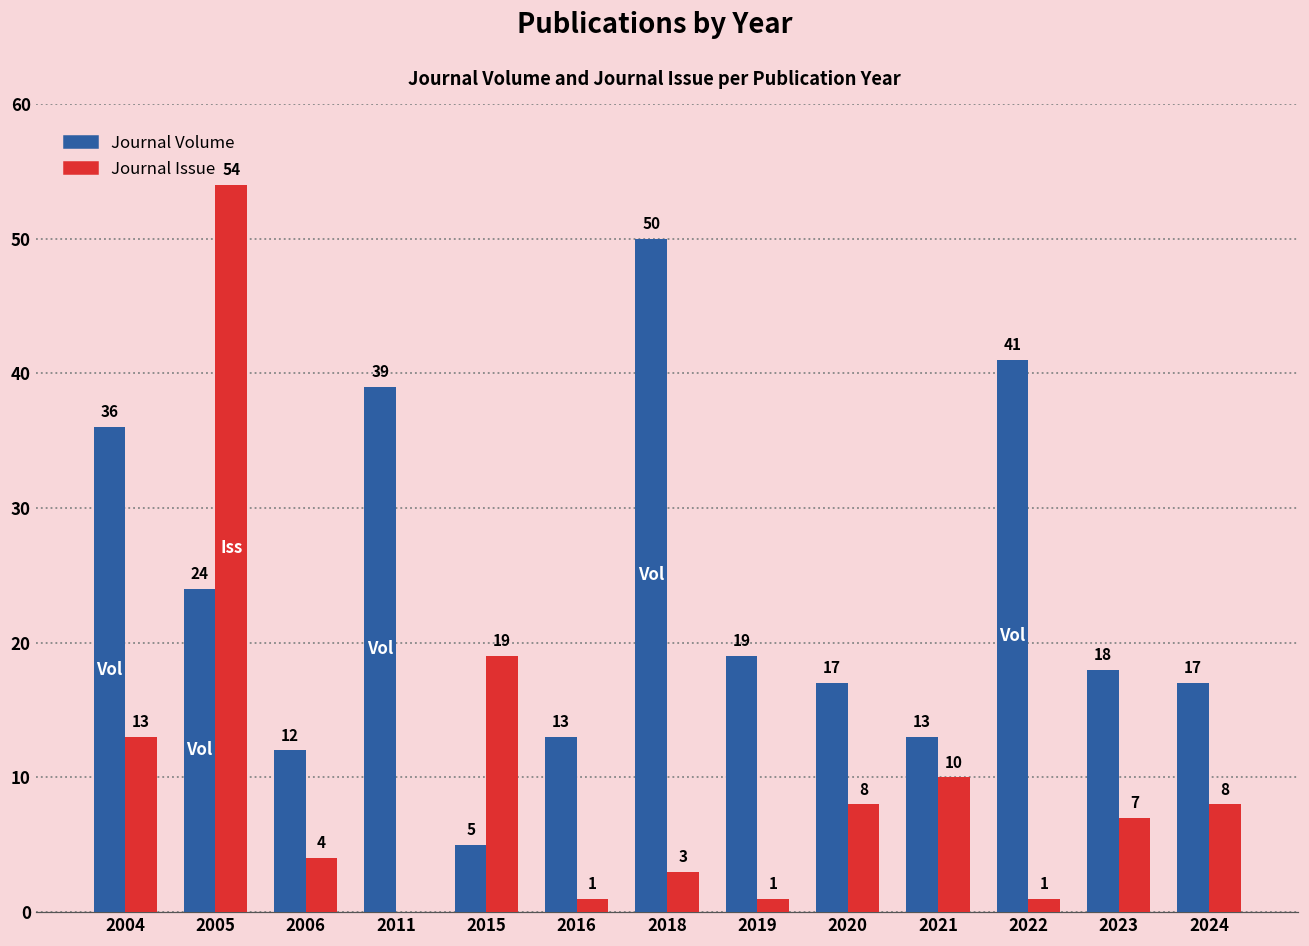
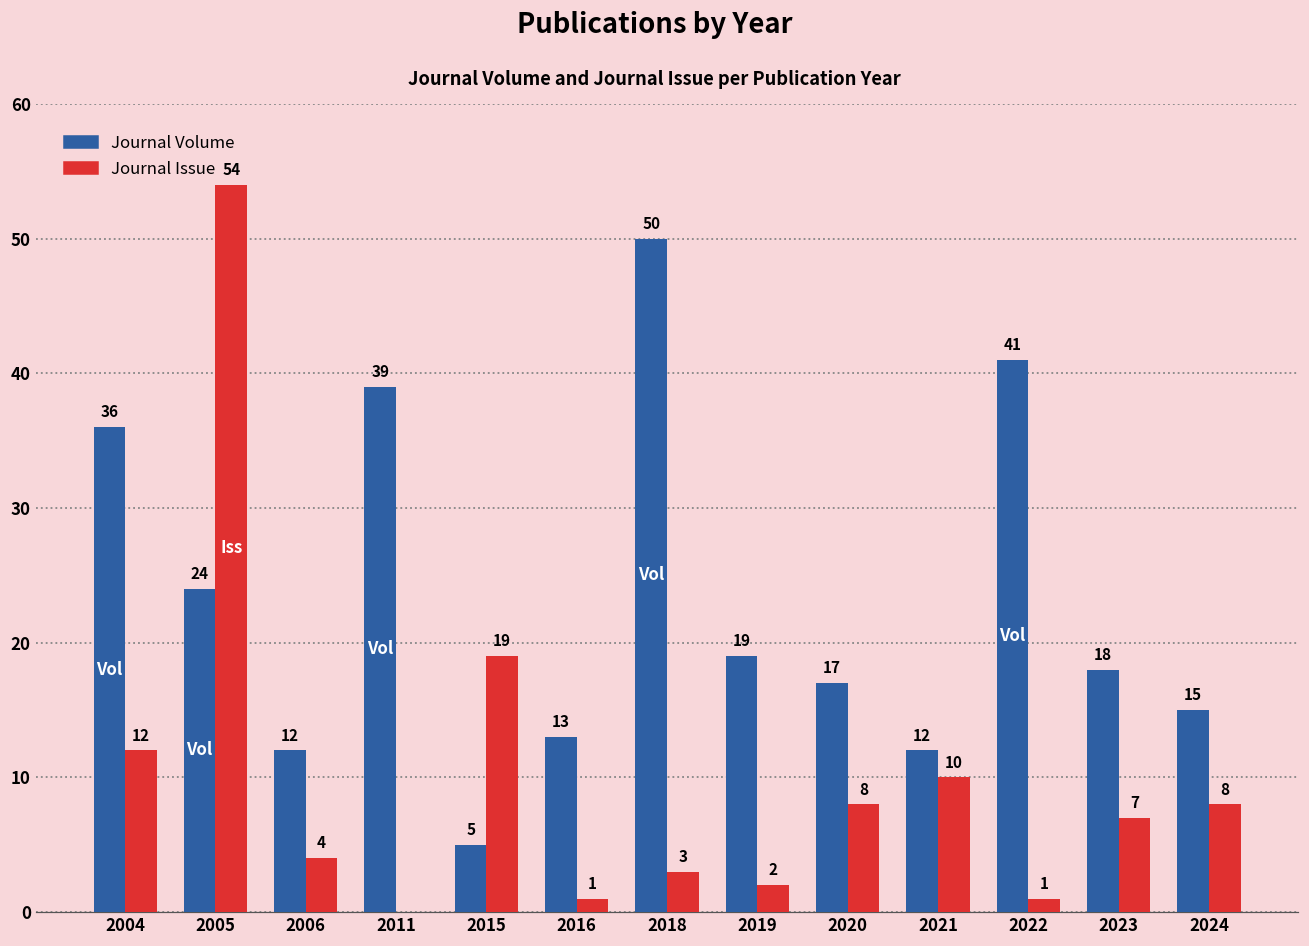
Journal Issue, 2004: 13 -> 12
Journal Issue, 2019: 1 -> 2
Journal Volume, 2021: 13 -> 12
Journal Volume, 2024: 17 -> 15
